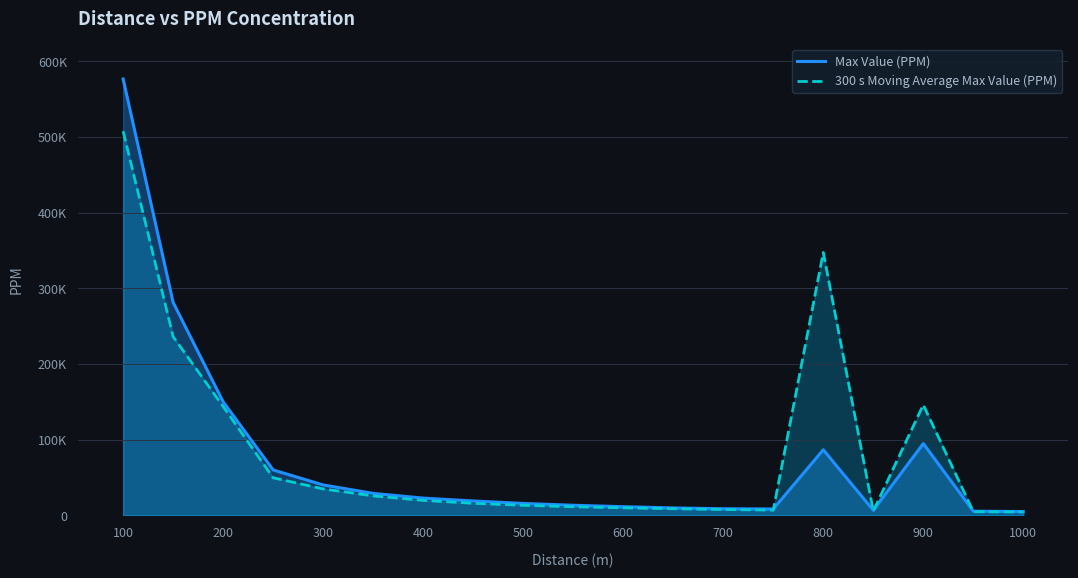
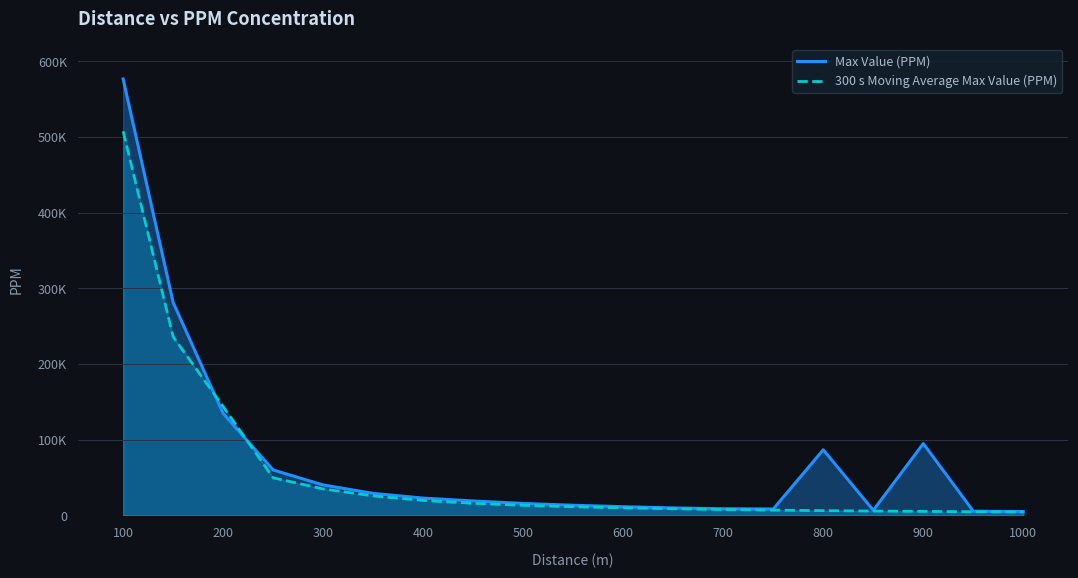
Max Value (PPM), 200: 150000 -> 130000
300 s Moving Average Max Value (PPM), 800: 350000 -> 10000
300 s Moving Average Max Value (PPM), 900: 150000 -> 10000
